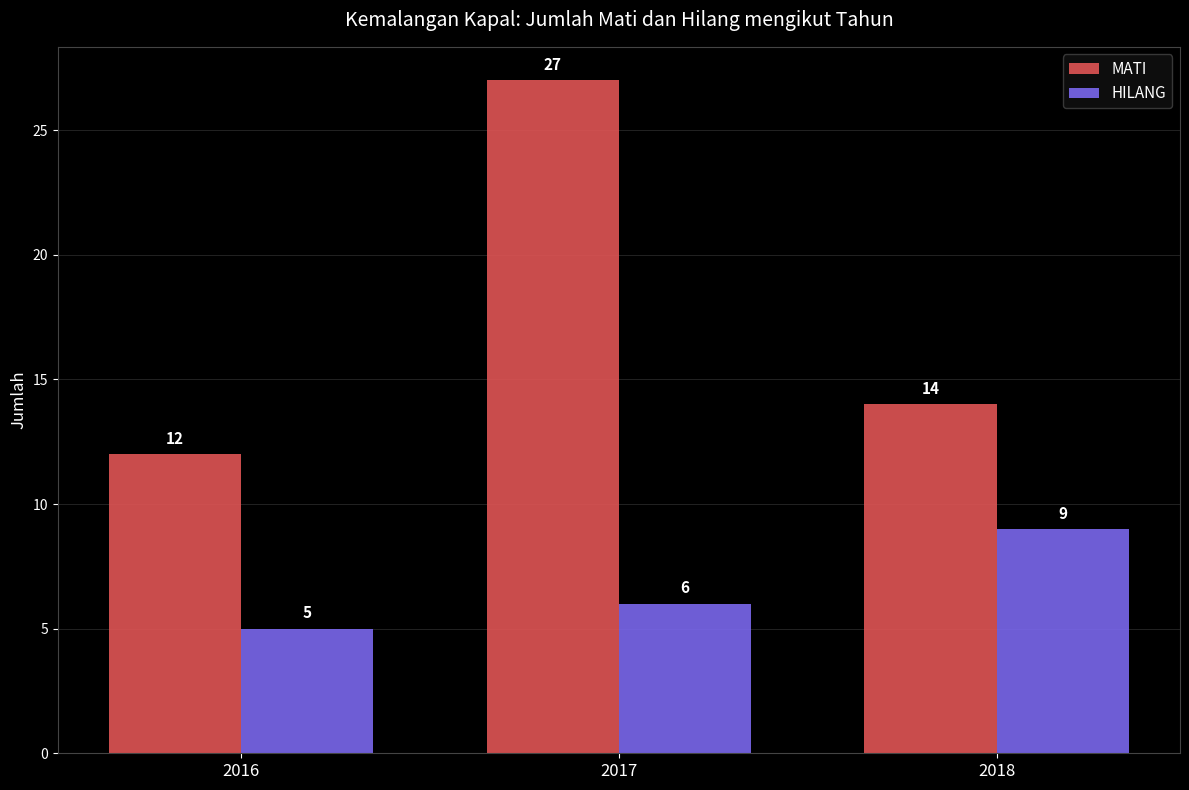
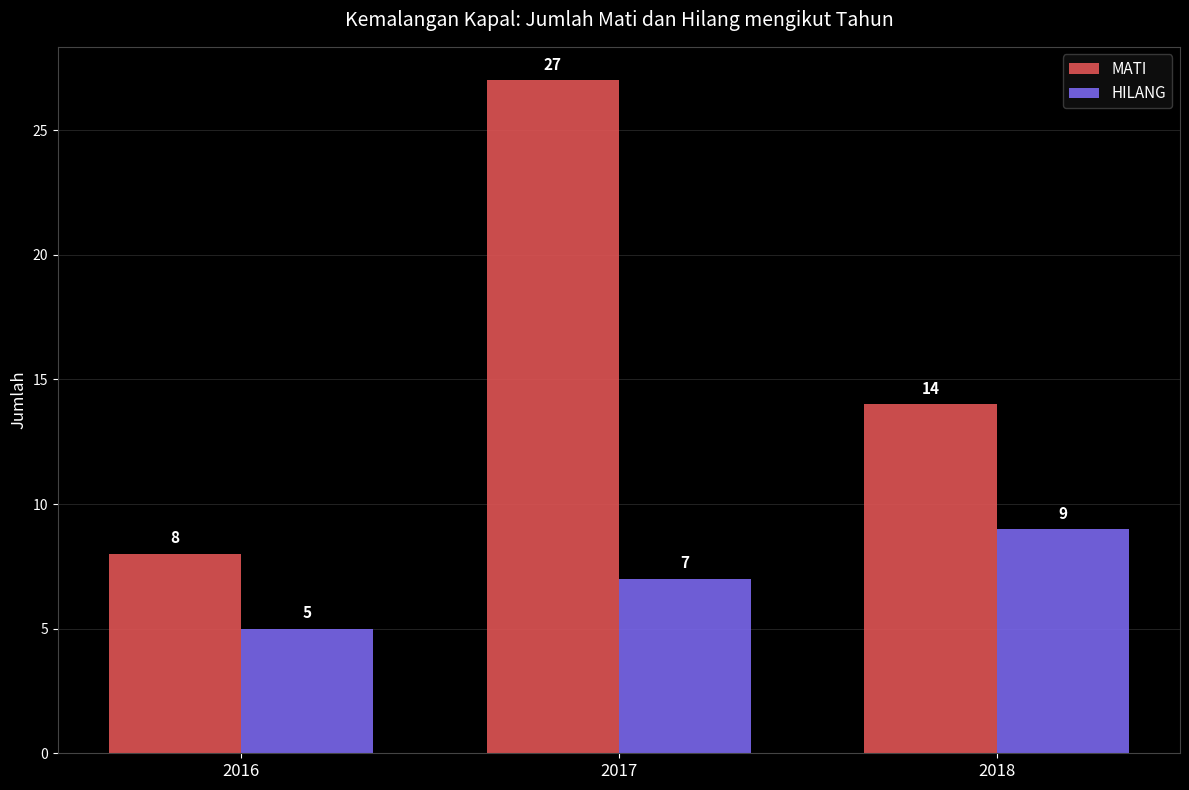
MATI, 2016: 12 -> 8
HILANG, 2017: 6 -> 7
